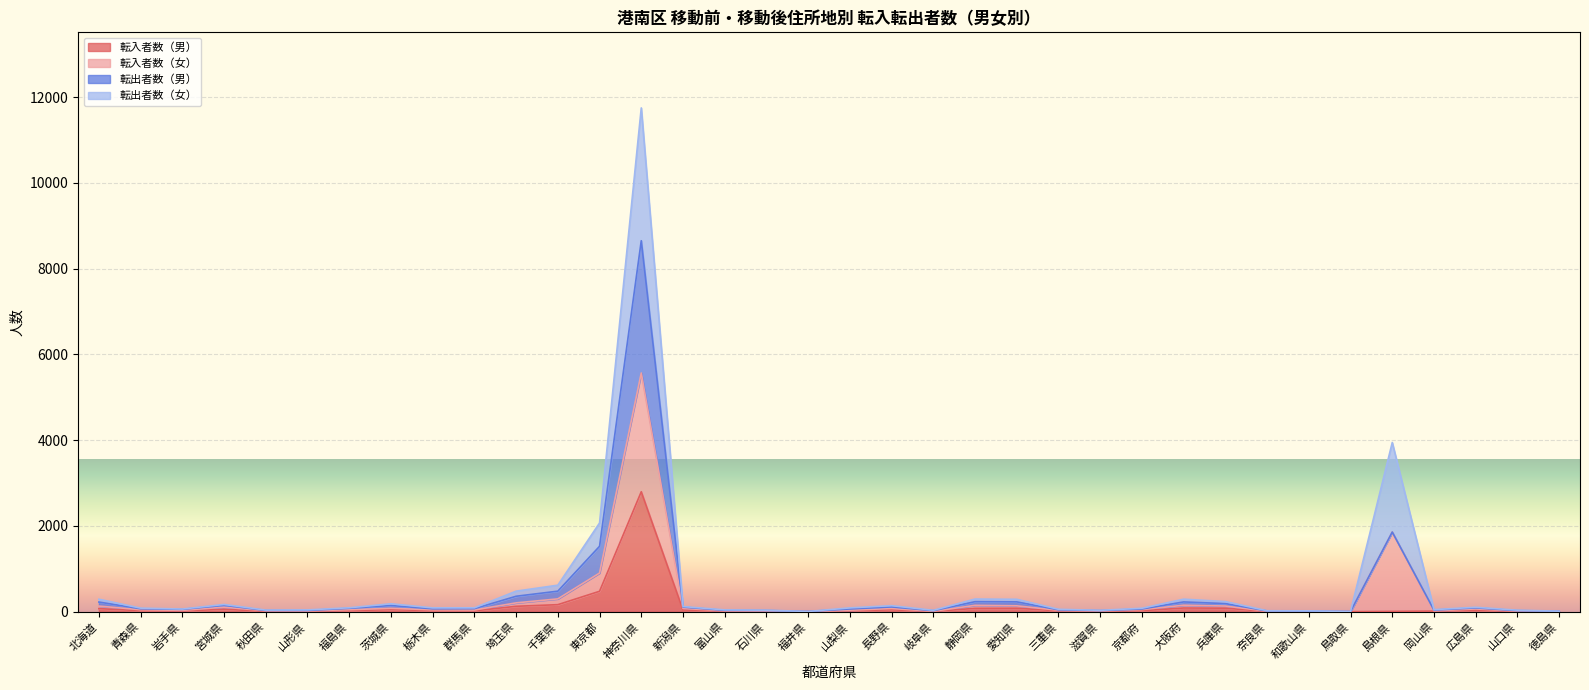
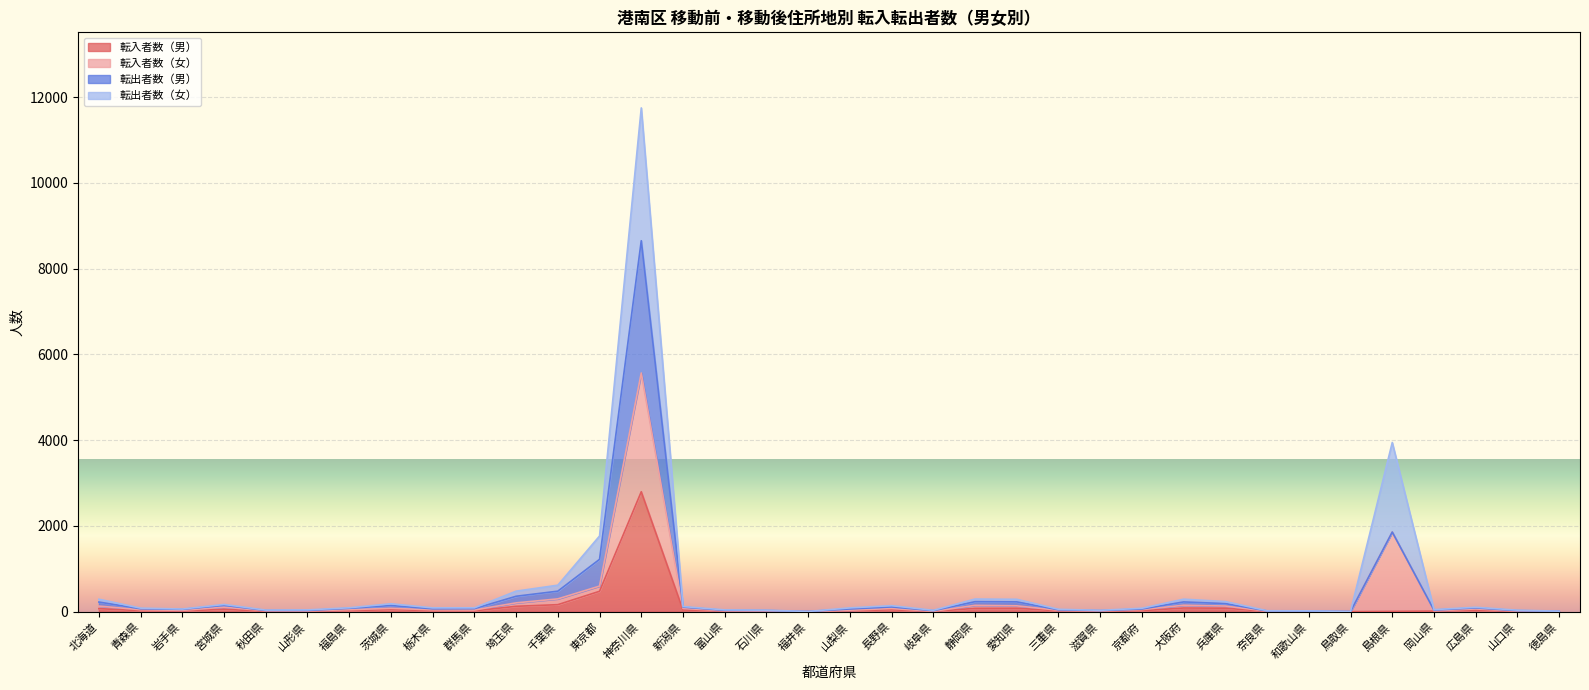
転入者数（女）, 東京都: 400 -> 100
